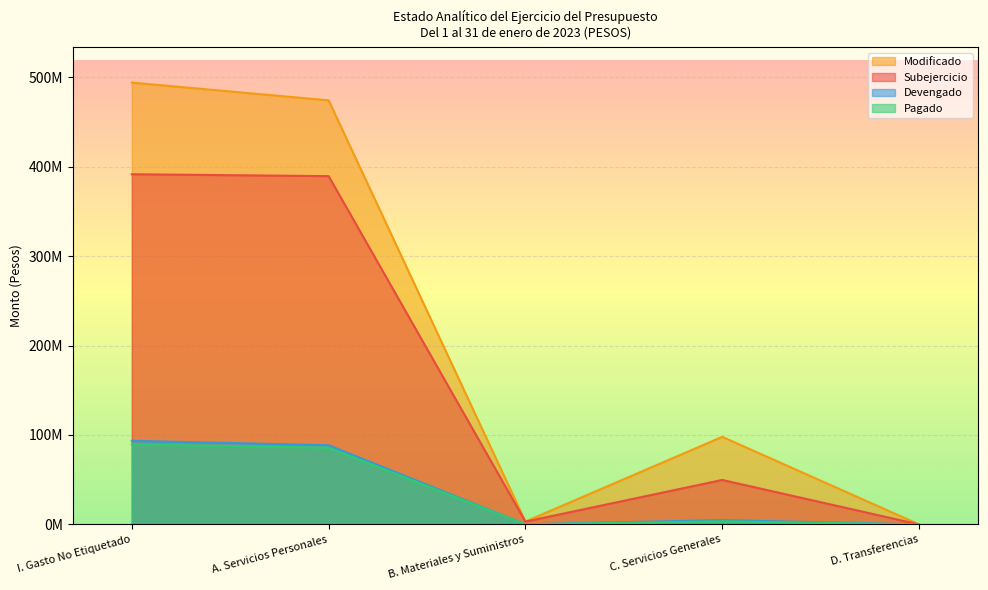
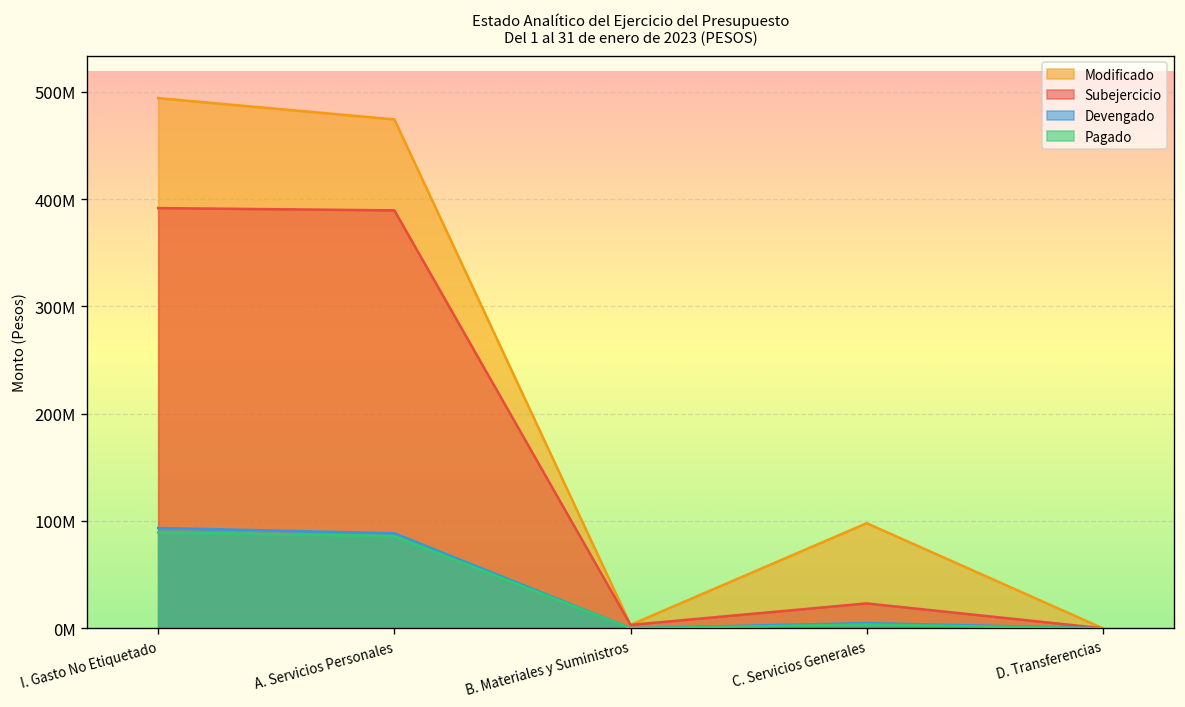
Subejercicio, C. Servicios Generales: 50000000 -> 20000000
